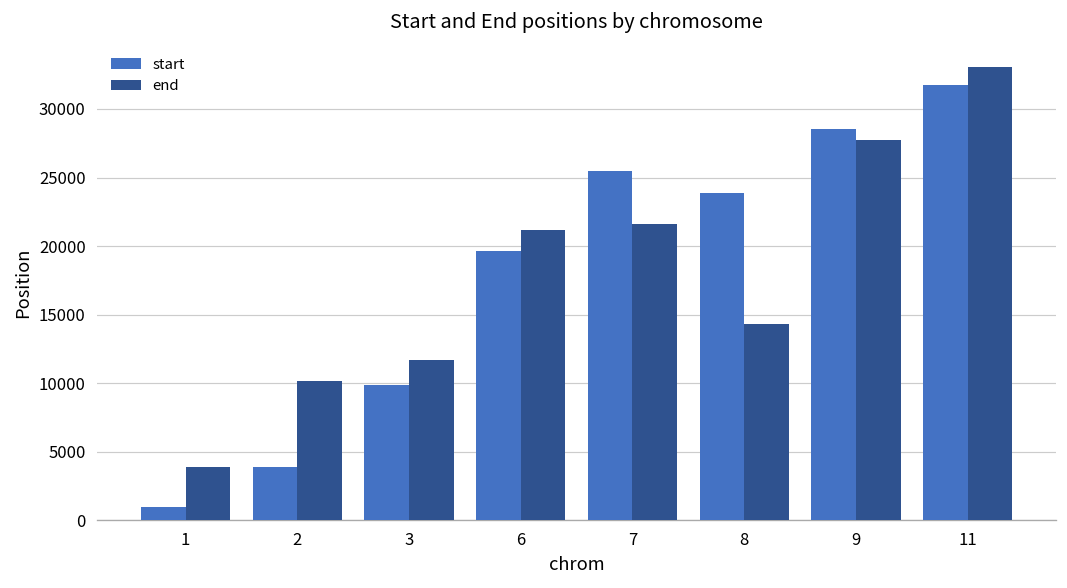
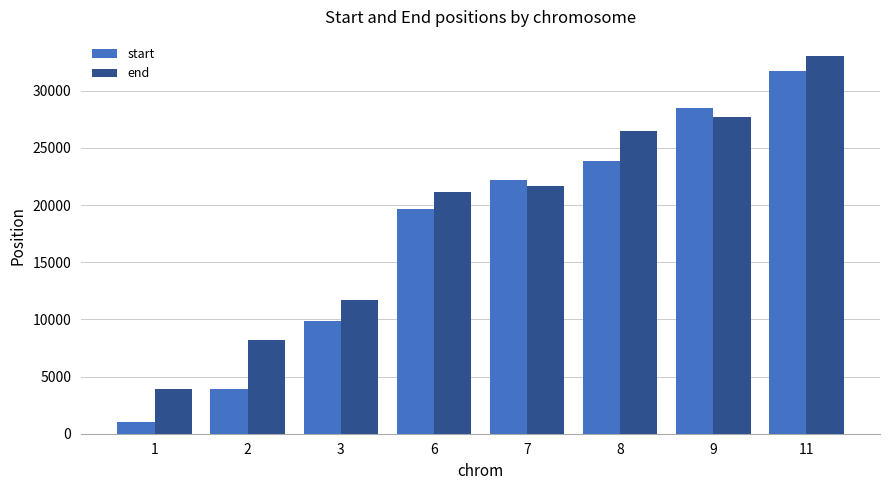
end, 2: 10100 -> 8200
start, 7: 25400 -> 22200
end, 8: 14300 -> 26400
